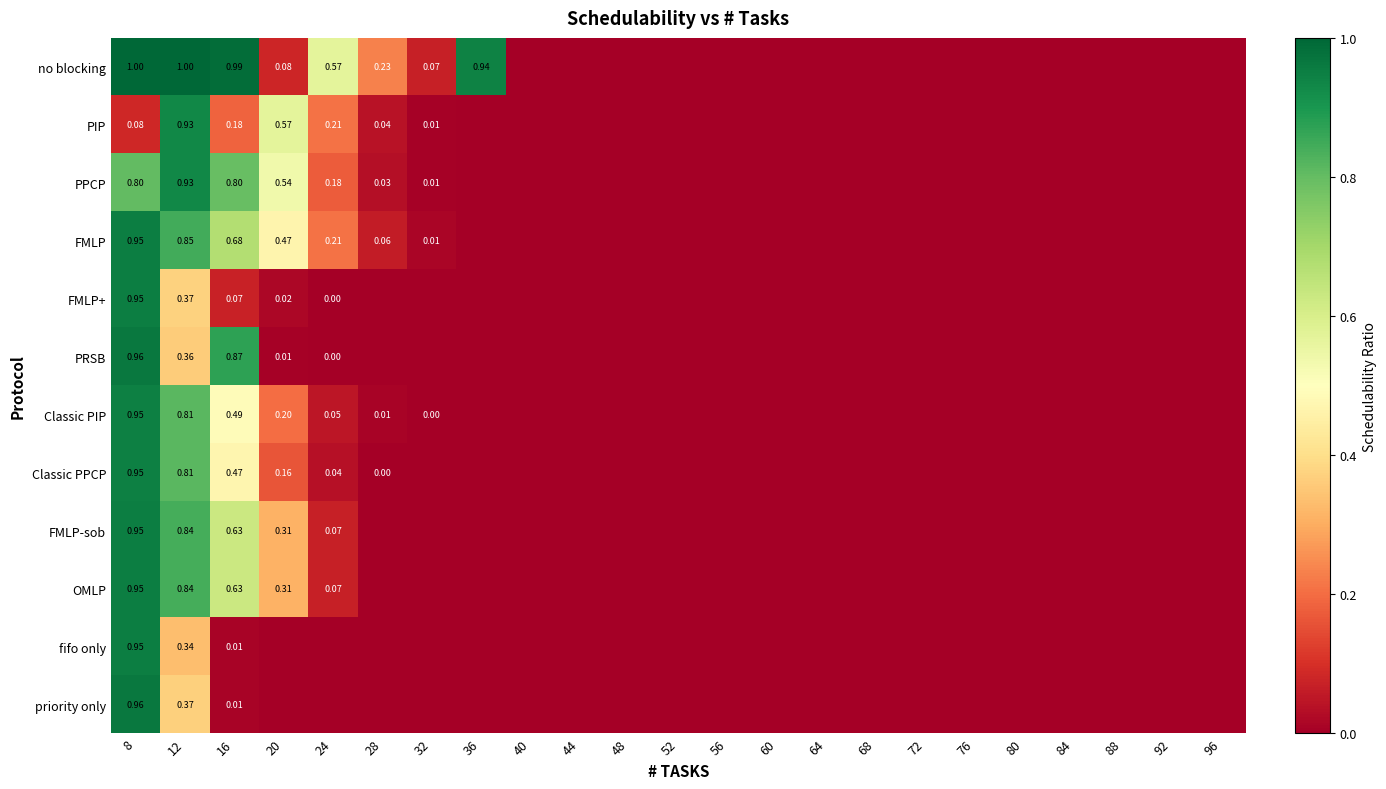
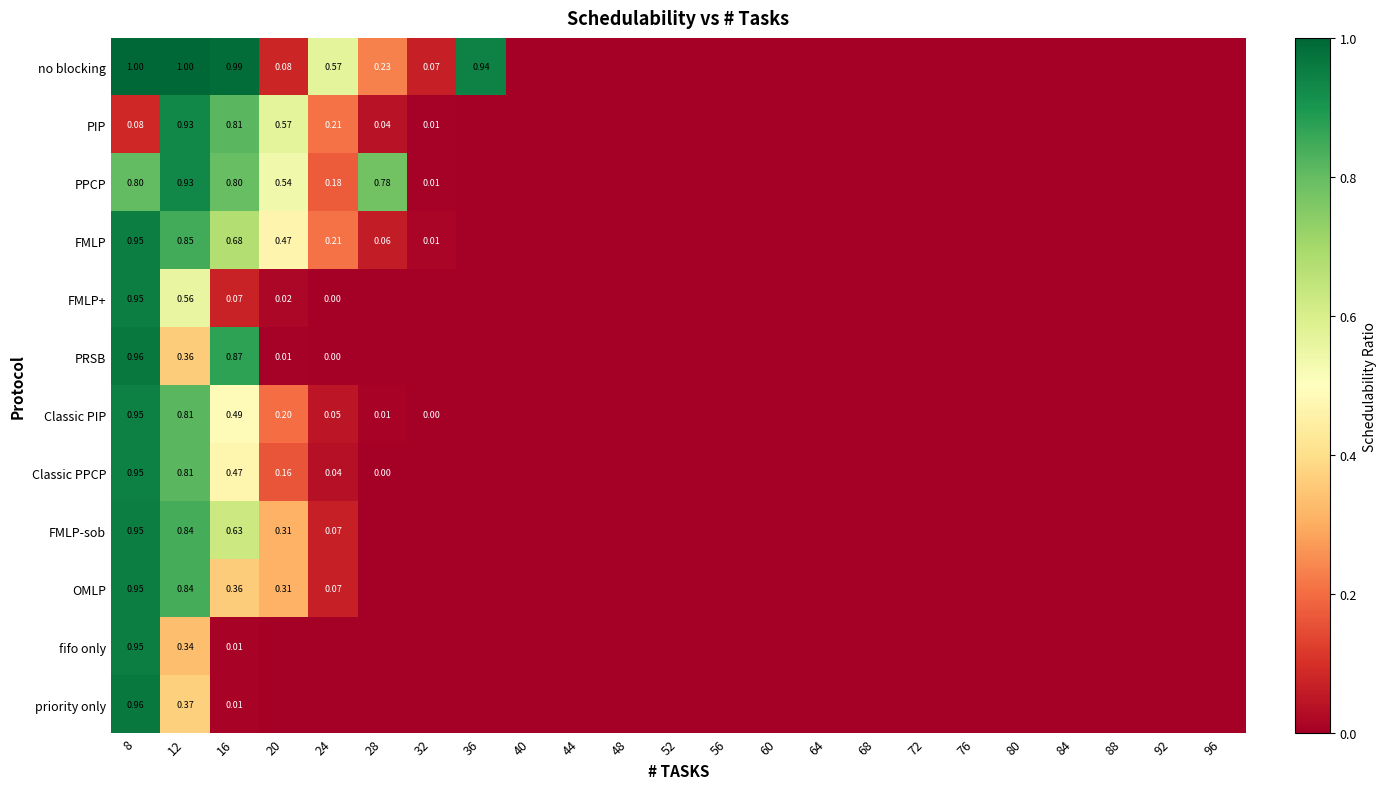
PIP, 16: 0.18 -> 0.81
PPCP, 28: 0.03 -> 0.78
FMLP+, 12: 0.37 -> 0.56
OMLP, 16: 0.63 -> 0.36
